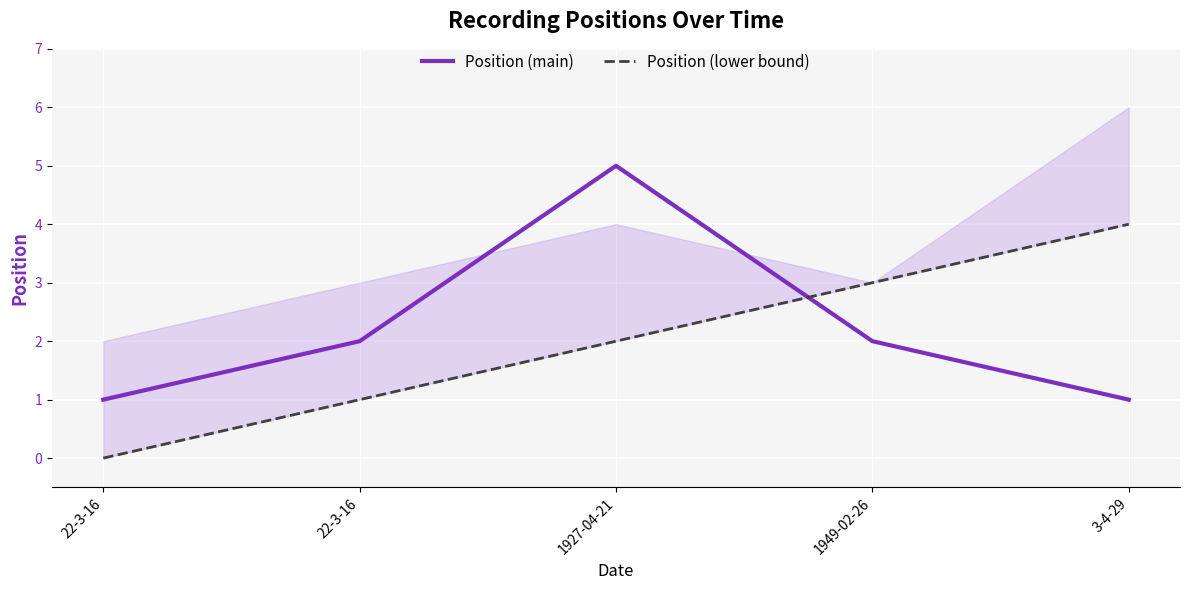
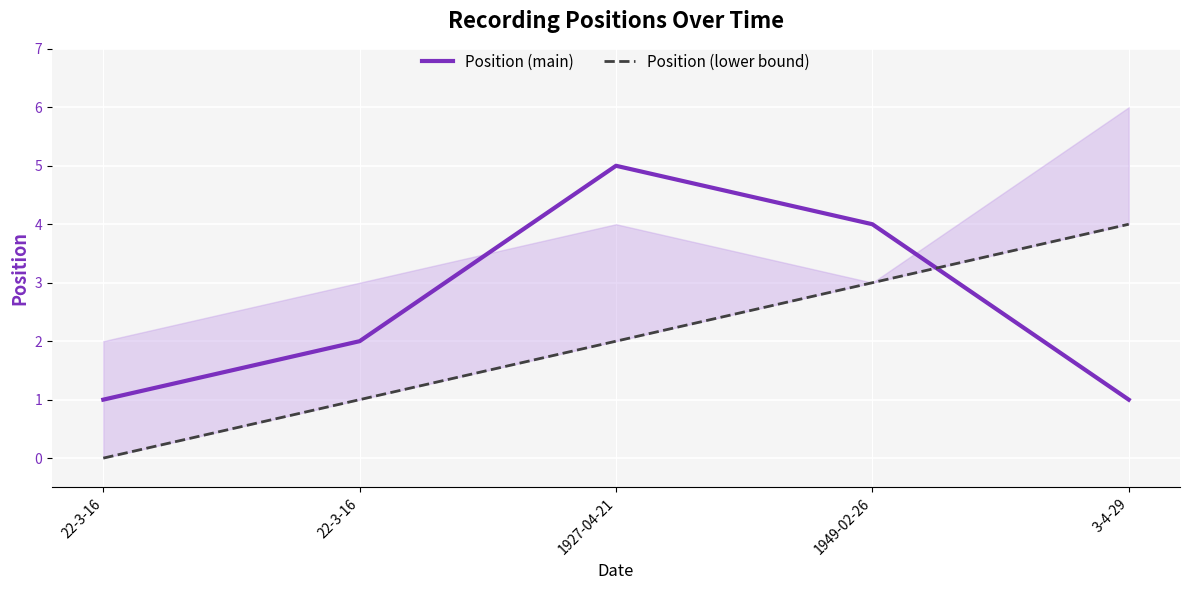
Position (main), 1949-02-26: 2 -> 4
